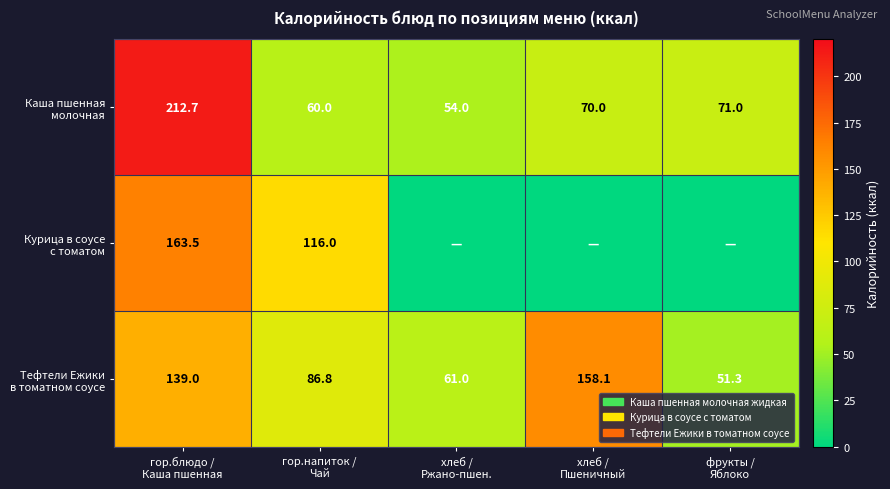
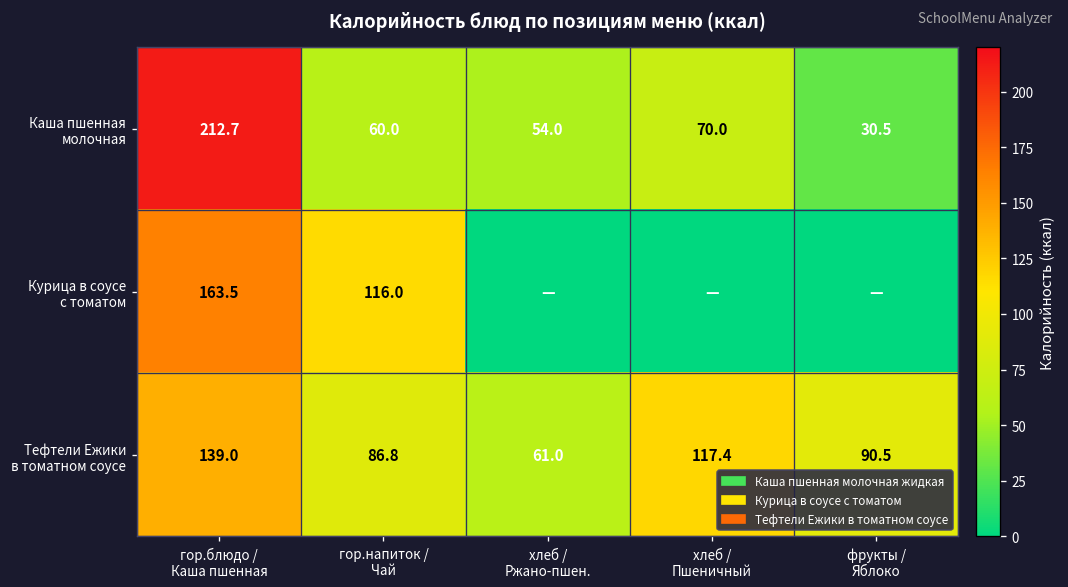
Каша пшенная молочная, фрукты / Яблоко: 71.0 -> 30.5
Тефтели Ежики в томатном соусе, хлеб / Пшеничный: 158.1 -> 117.4
Тефтели Ежики в томатном соусе, фрукты / Яблоко: 51.3 -> 90.5
